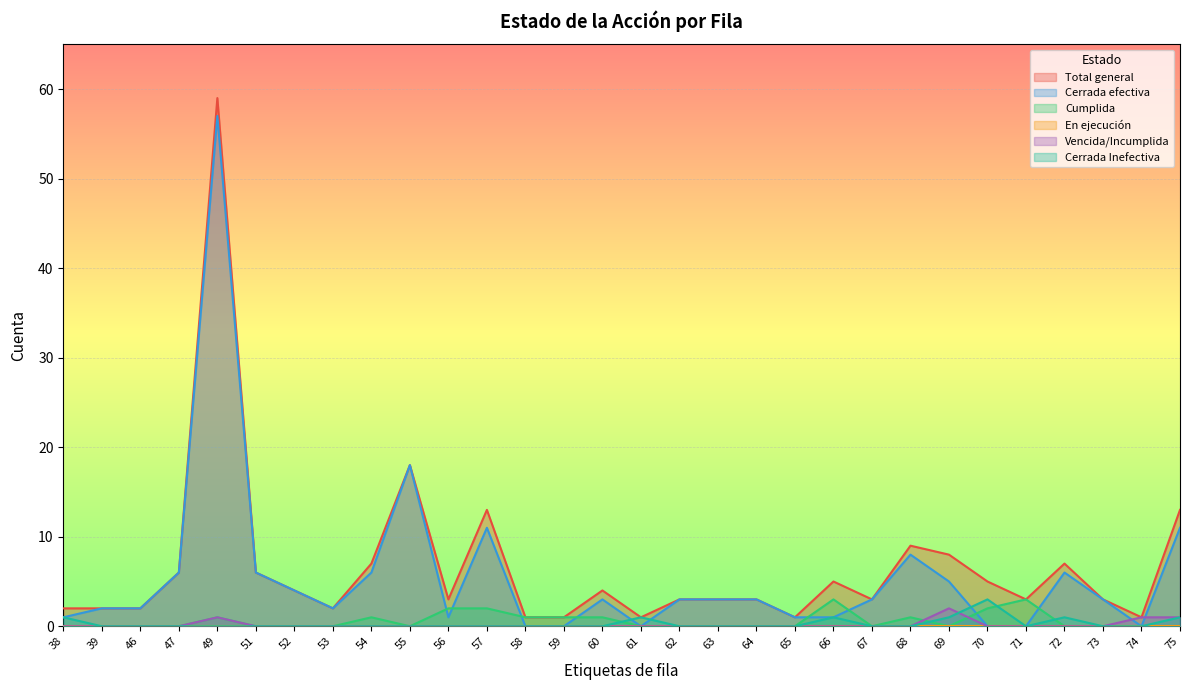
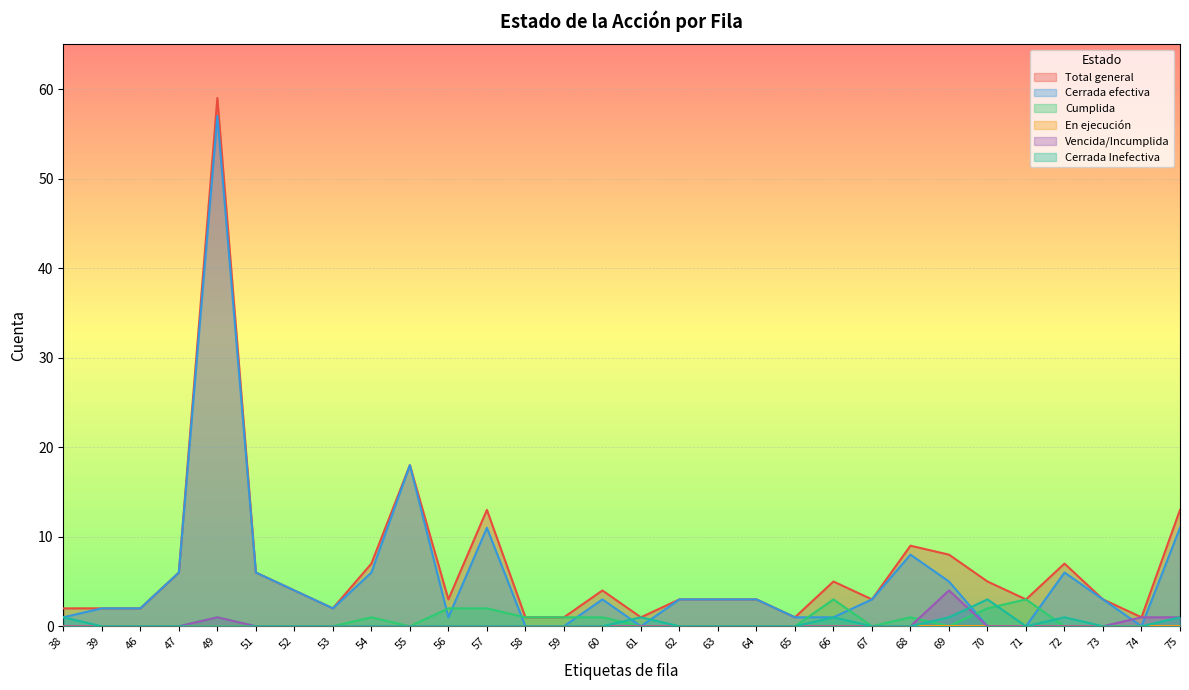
Vencida/Incumplida, 69: 2 -> 4
